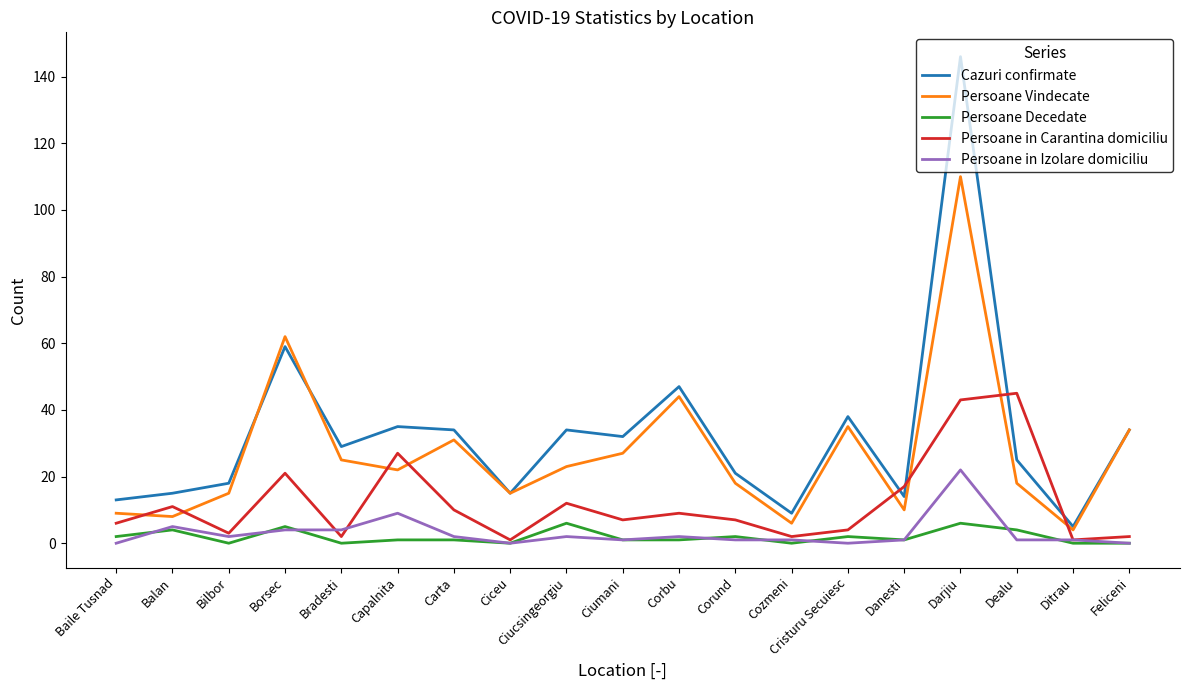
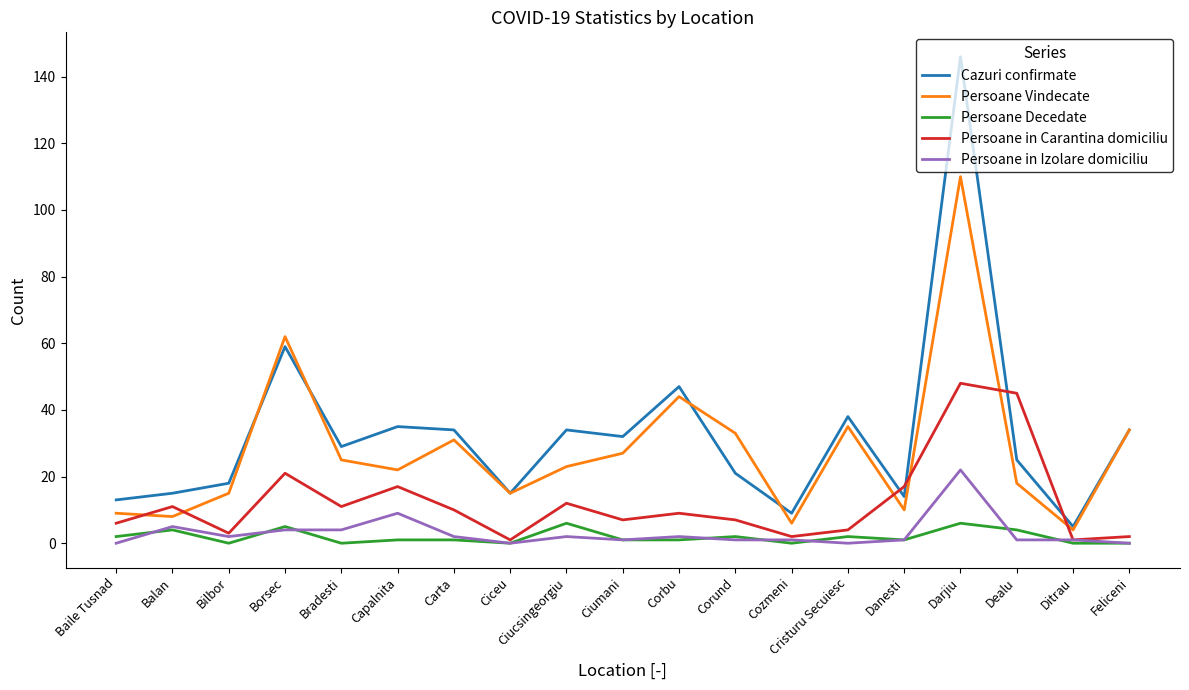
Persoane in Carantina domiciliu, Bradesti: 2 -> 11
Persoane in Carantina domiciliu, Capalnita: 27 -> 17
Persoane Vindecate, Corund: 18 -> 33
Persoane in Carantina domiciliu, Darjiu: 43 -> 48
